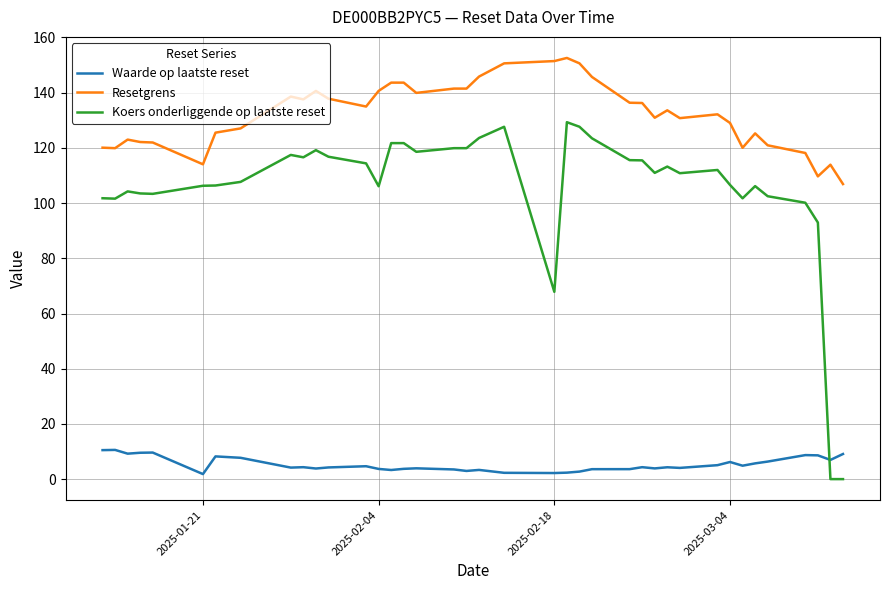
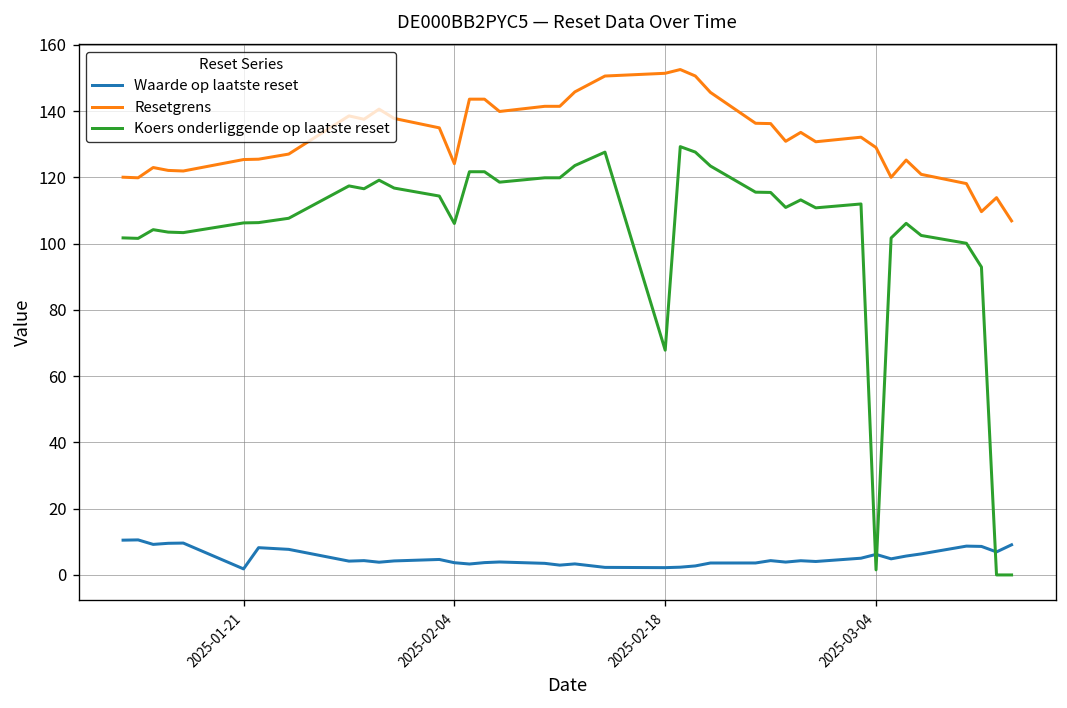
Resetgrens, 2025-01-21: 114 -> 125
Resetgrens, 2025-02-04: 141 -> 124
Koers onderliggende op laatste reset, 2025-03-04: 107 -> 2
